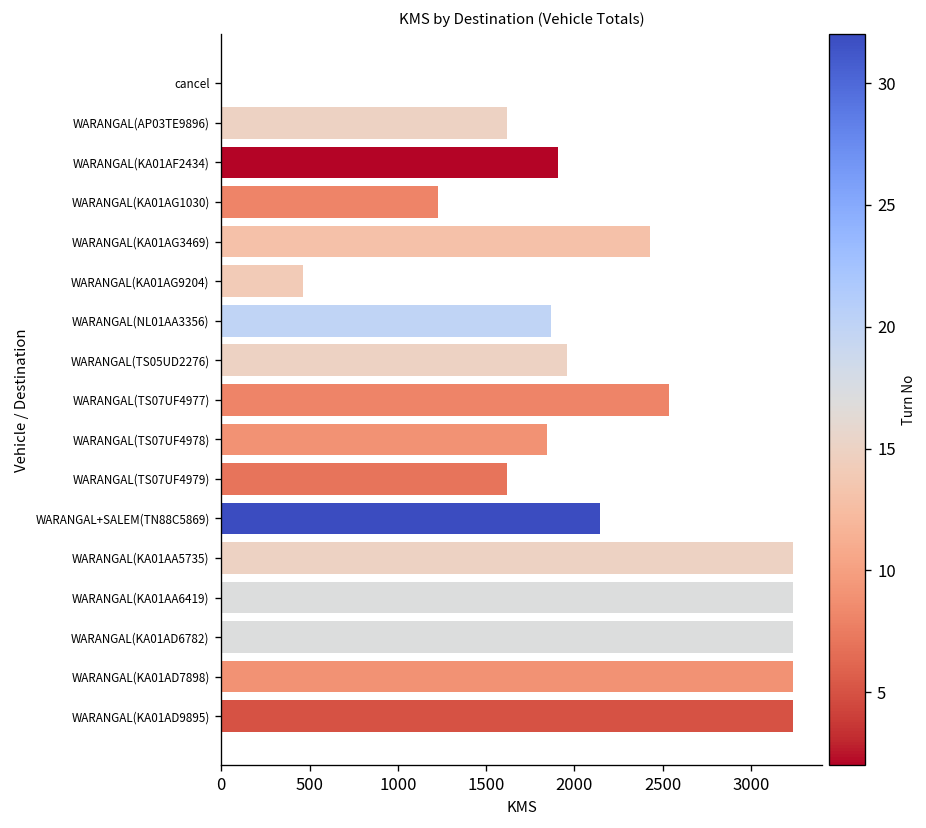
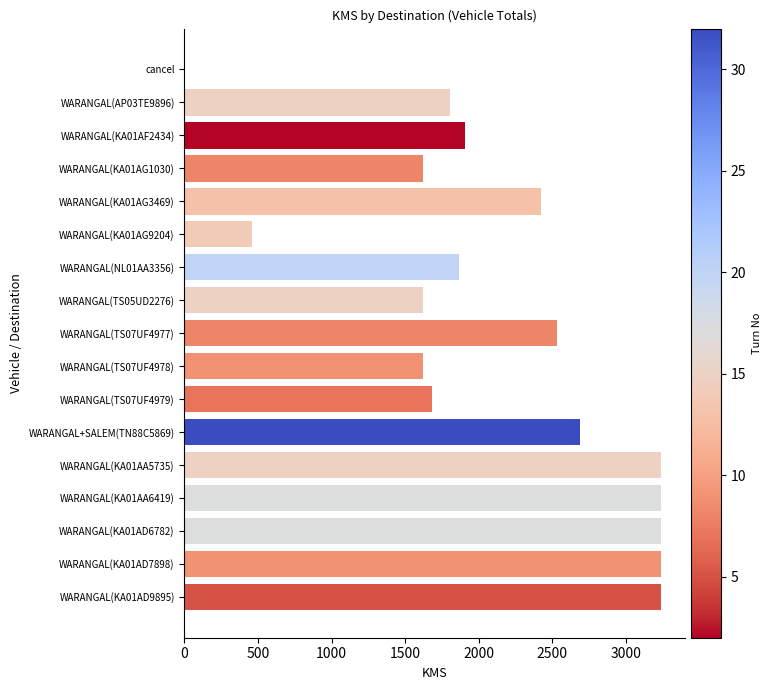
WARANGAL(AP03TE9896): 1620 -> 1810
WARANGAL(KA01AG1030): 1230 -> 1620
WARANGAL(TS05UD2276): 1960 -> 1620
WARANGAL(TS07UF4978): 1850 -> 1620
WARANGAL(TS07UF4979): 1620 -> 1680
WARANGAL+SALEM(TN88C5869): 2140 -> 2690
